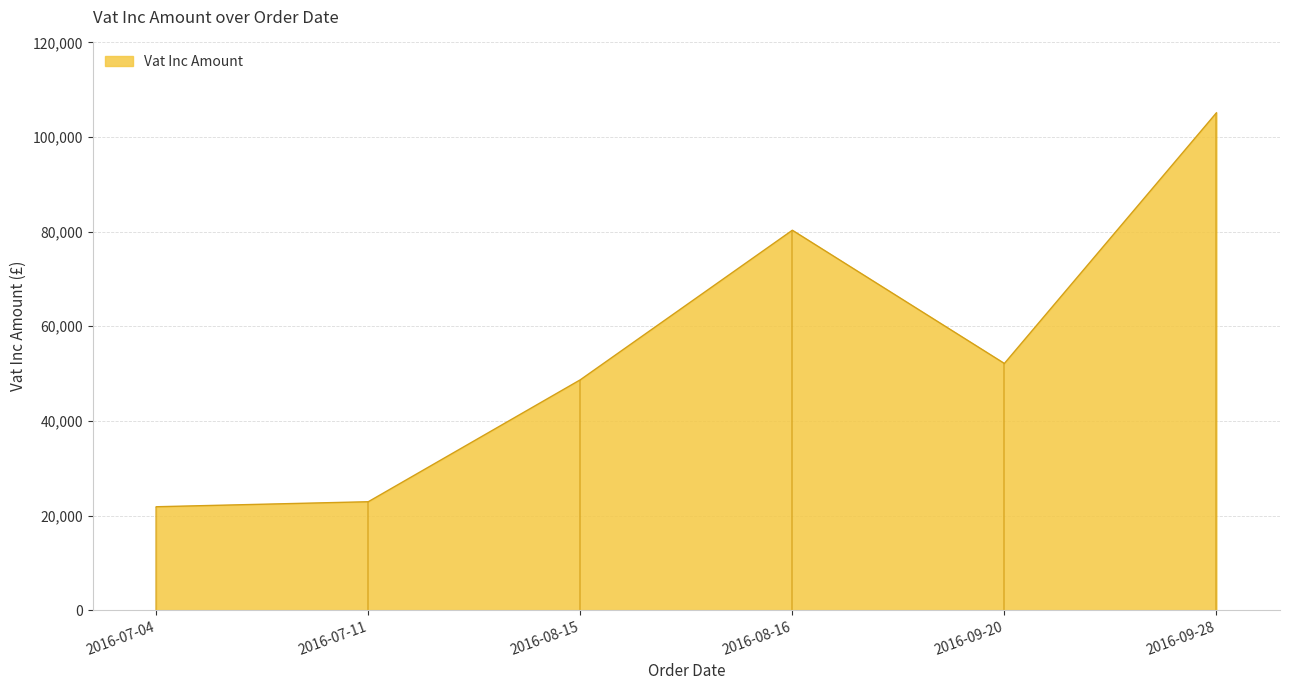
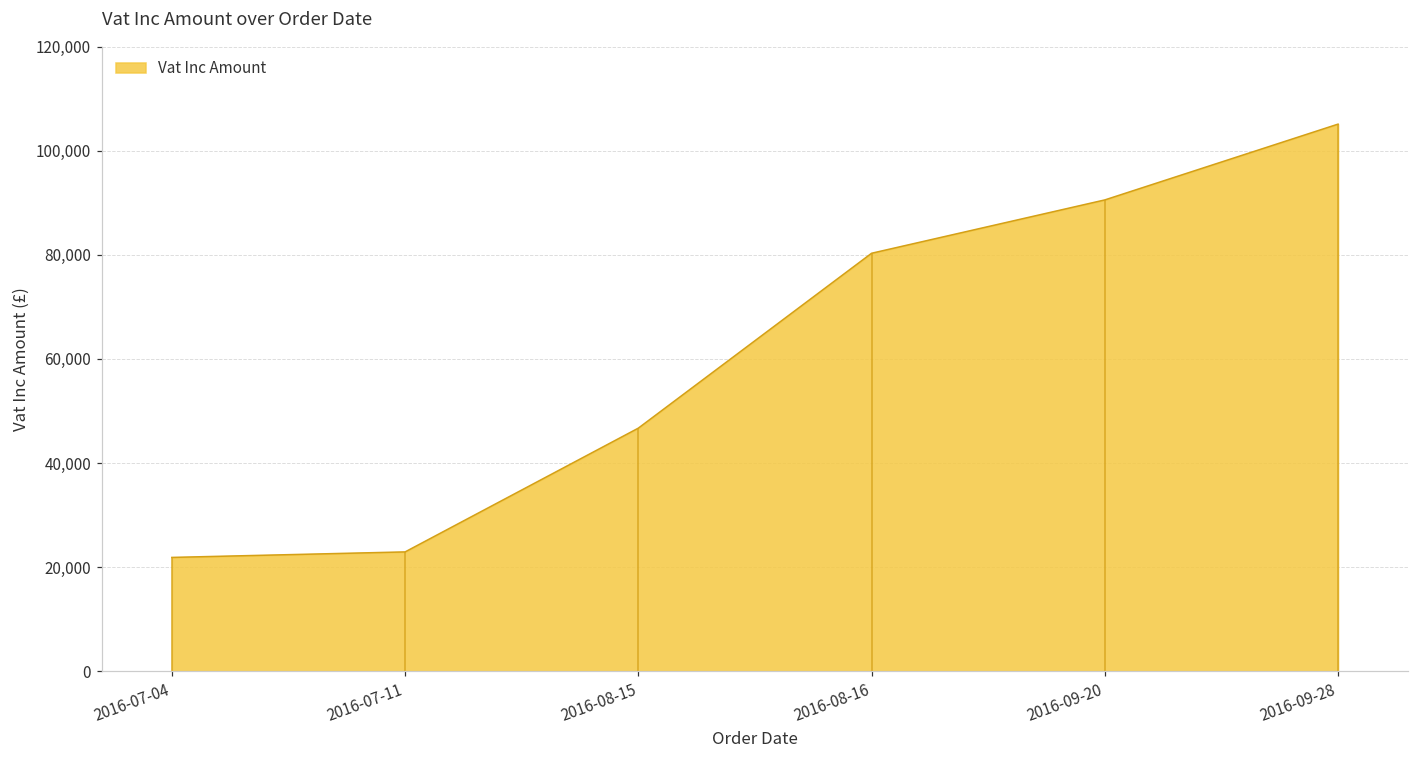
2016-08-15: 49,000 -> 47,000
2016-09-20: 52,000 -> 91,000
